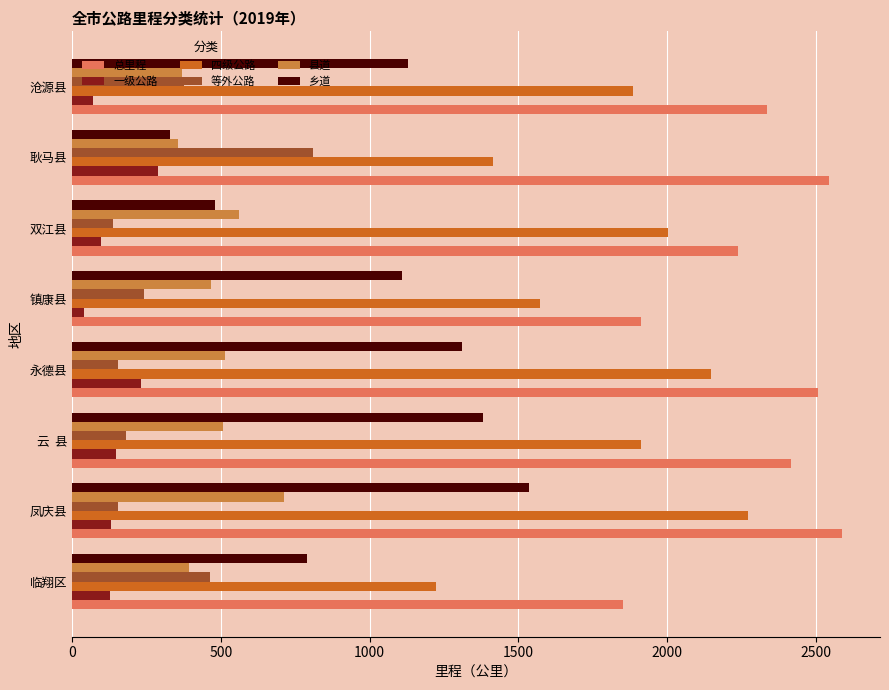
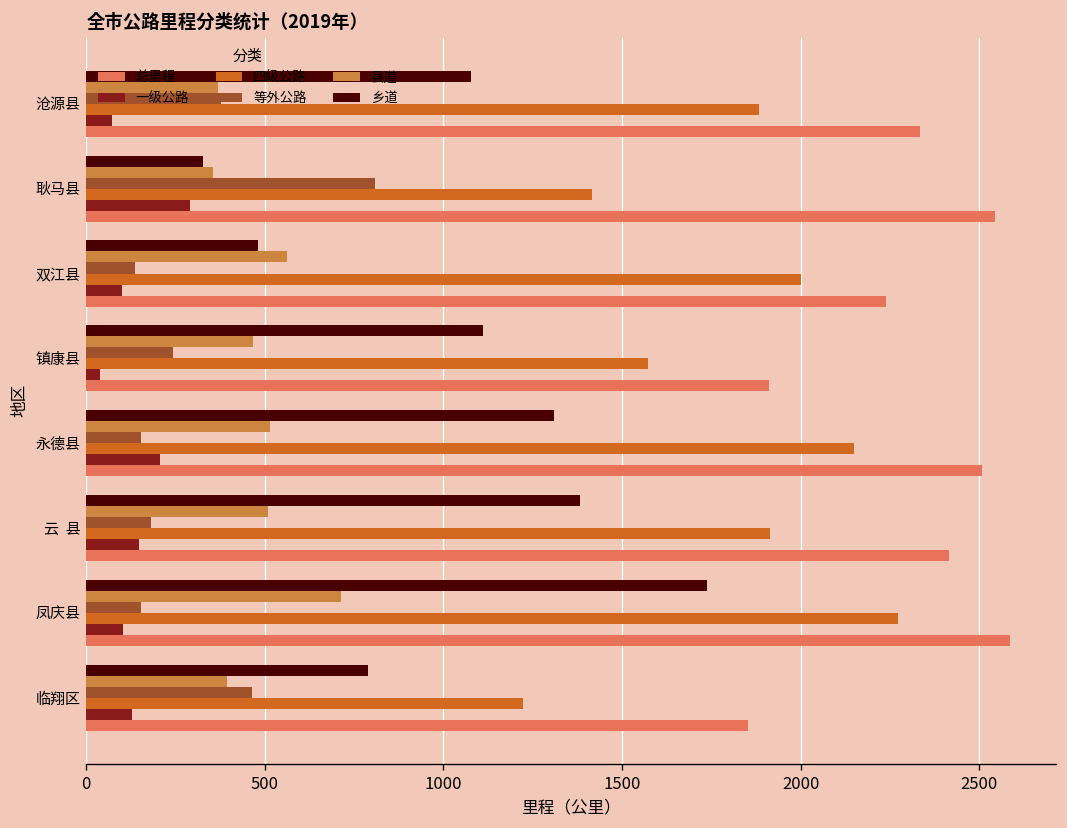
乡道, 沧源县: 1130 -> 1080
一级公路, 永德县: 230 -> 210
乡道, 凤庆县: 1540 -> 1740
一级公路, 凤庆县: 130 -> 100
